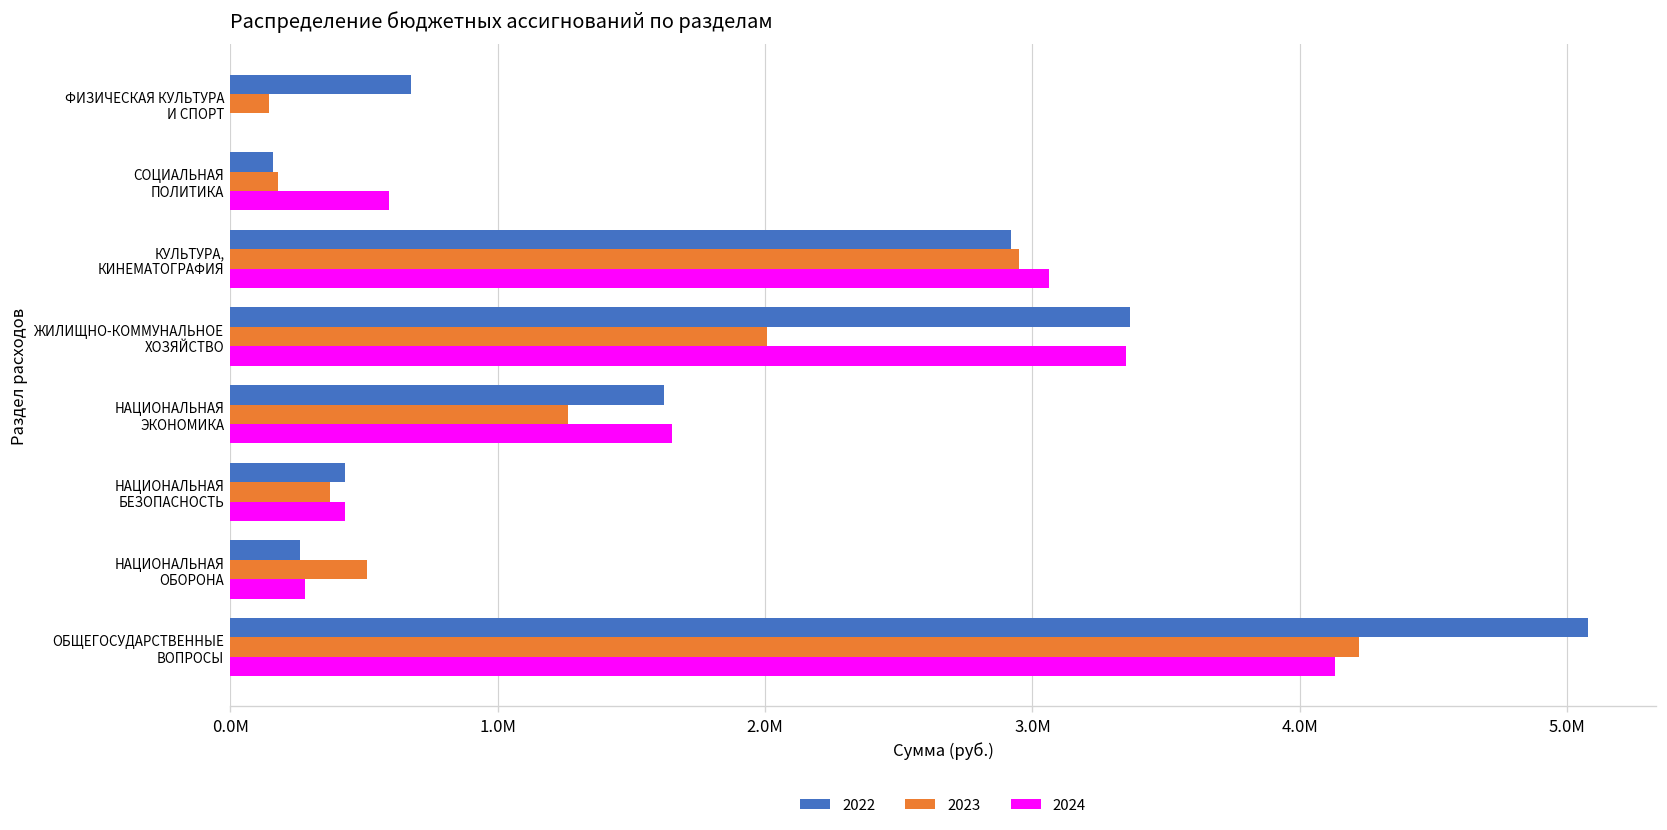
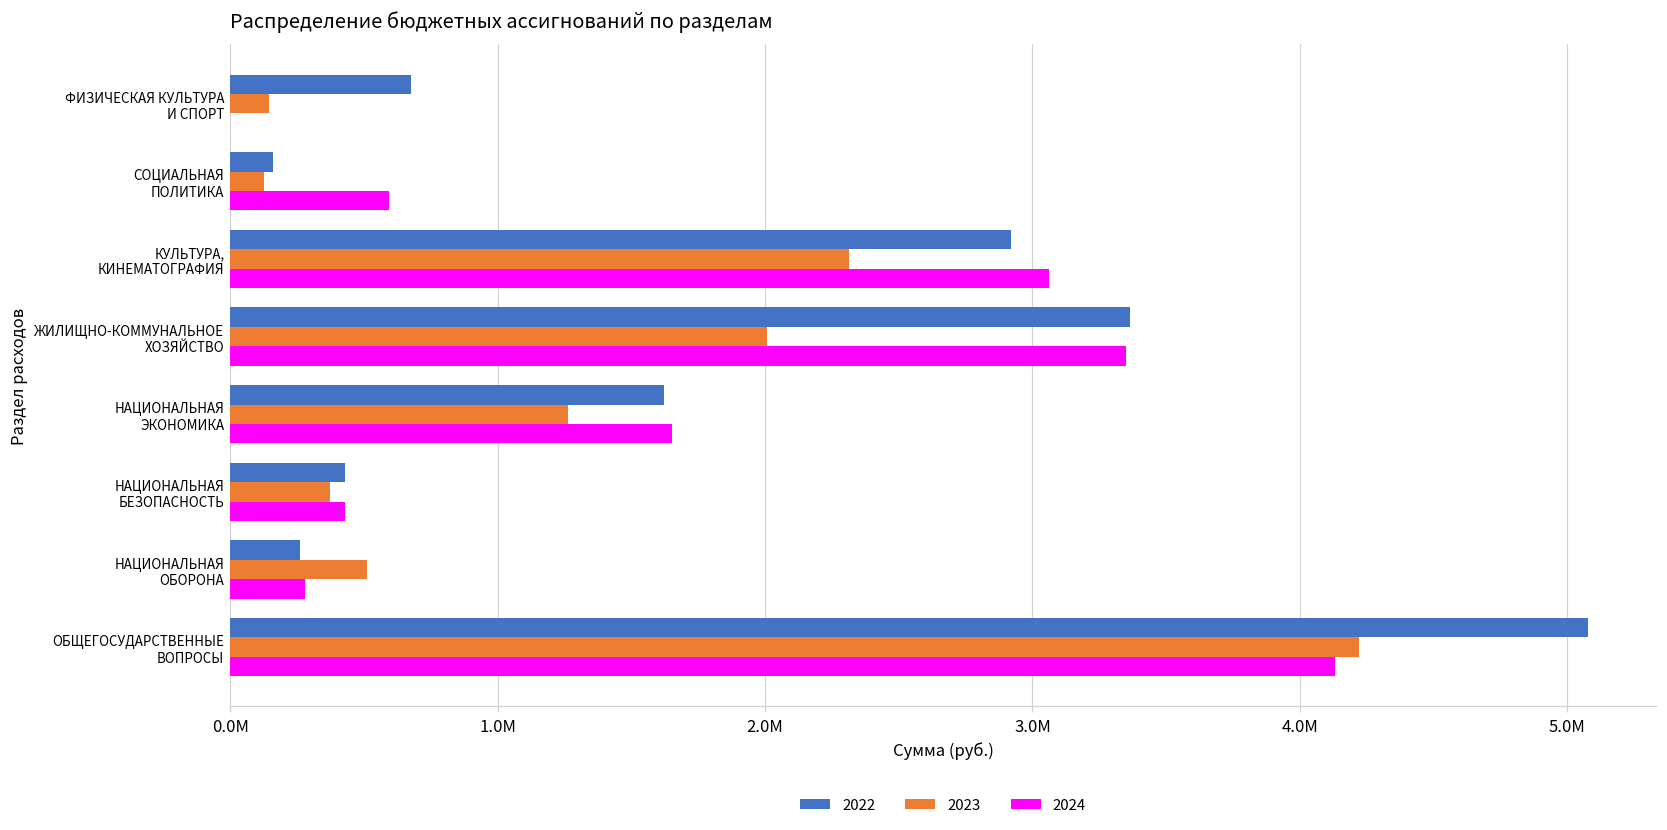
2023, СОЦИАЛЬНАЯ ПОЛИТИКА: 180000 -> 130000
2023, КУЛЬТУРА, КИНЕМАТОГРАФИЯ: 2950000 -> 2320000
